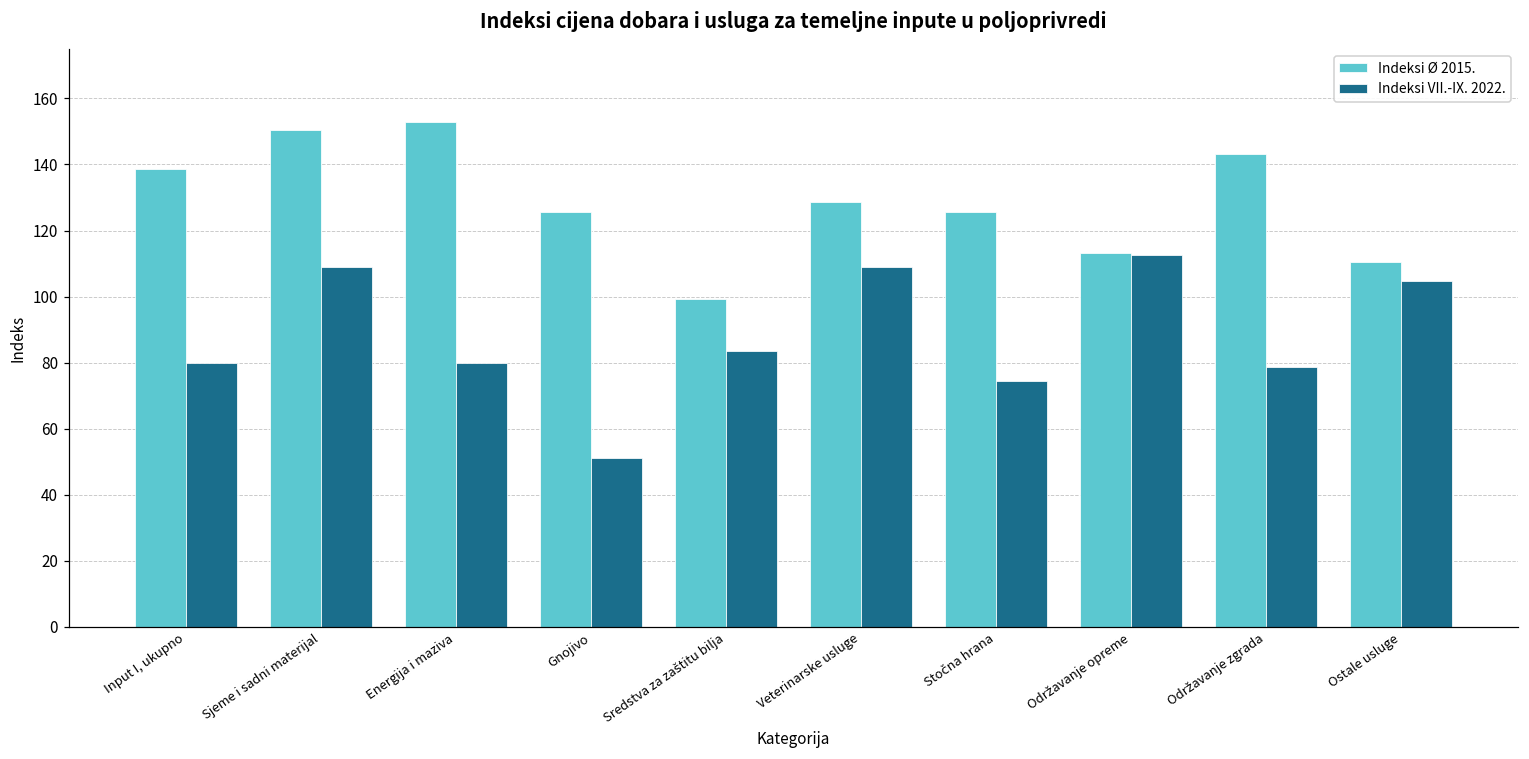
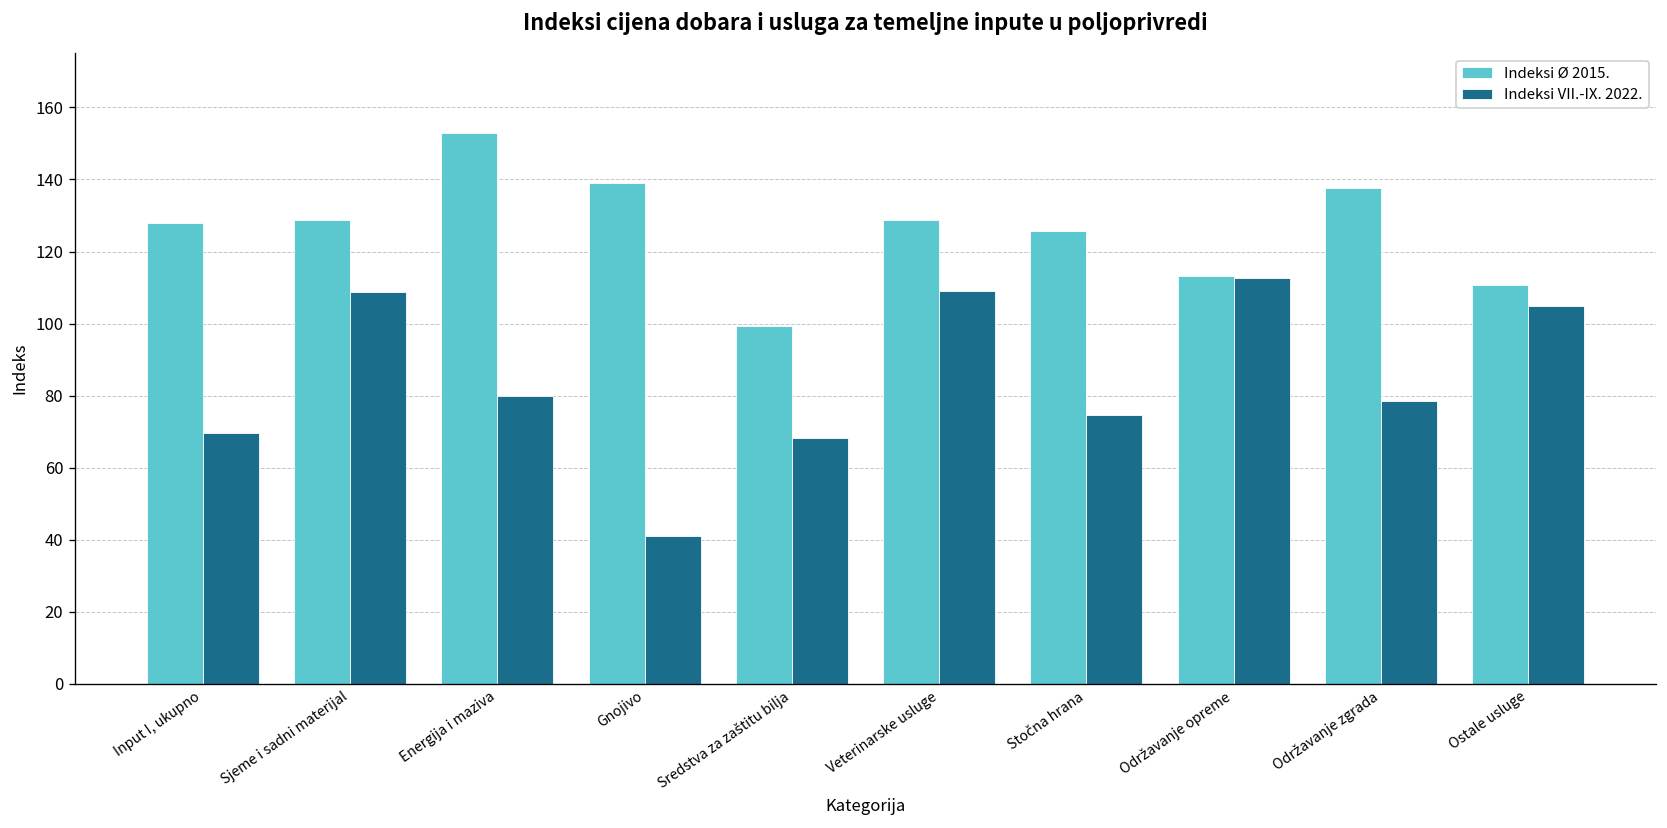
Indeksi Ø 2015., Input I, ukupno: 139 -> 128
Indeksi VII.-IX. 2022., Input I, ukupno: 80 -> 70
Indeksi Ø 2015., Sjeme i sadni materijal: 150 -> 129
Indeksi Ø 2015., Gnojivo: 126 -> 139
Indeksi VII.-IX. 2022., Gnojivo: 51 -> 41
Indeksi VII.-IX. 2022., Sredstva za zaštitu bilja: 84 -> 68
Indeksi Ø 2015., Održavanje zgrada: 143 -> 138
